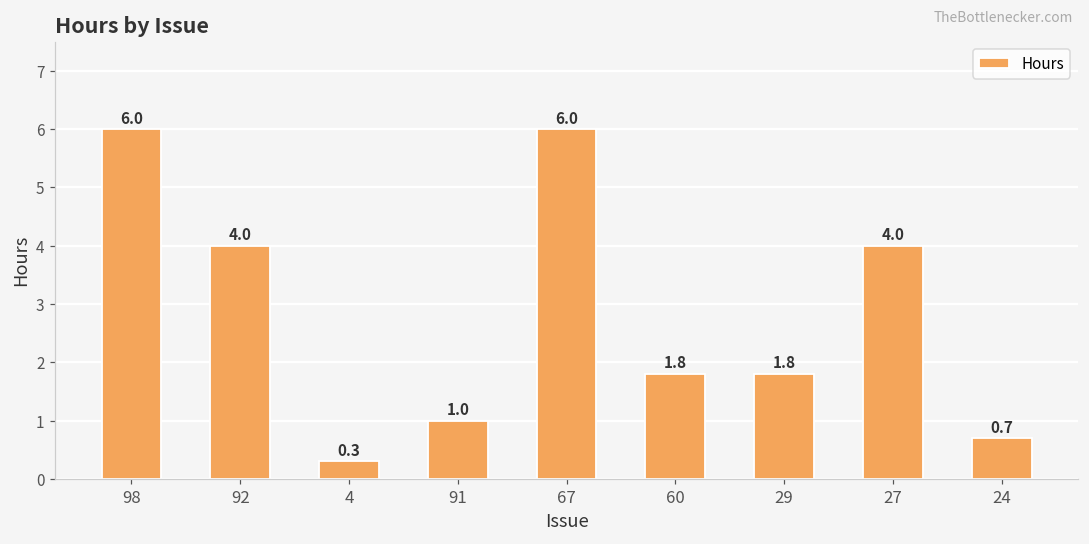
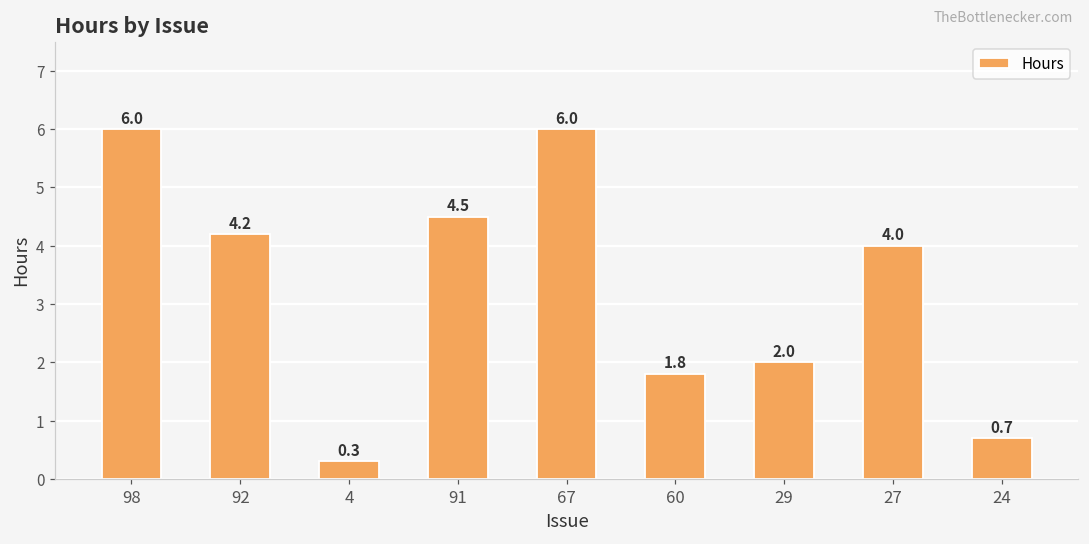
92: 4.0 -> 4.2
91: 1.0 -> 4.5
29: 1.8 -> 2.0
